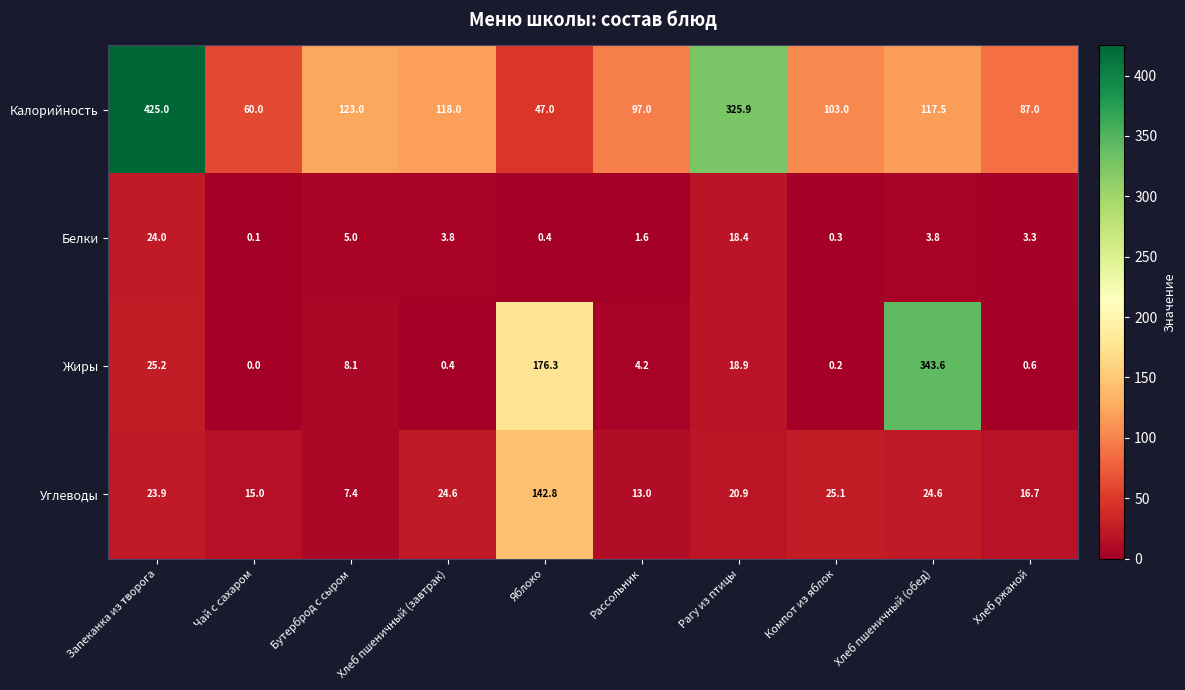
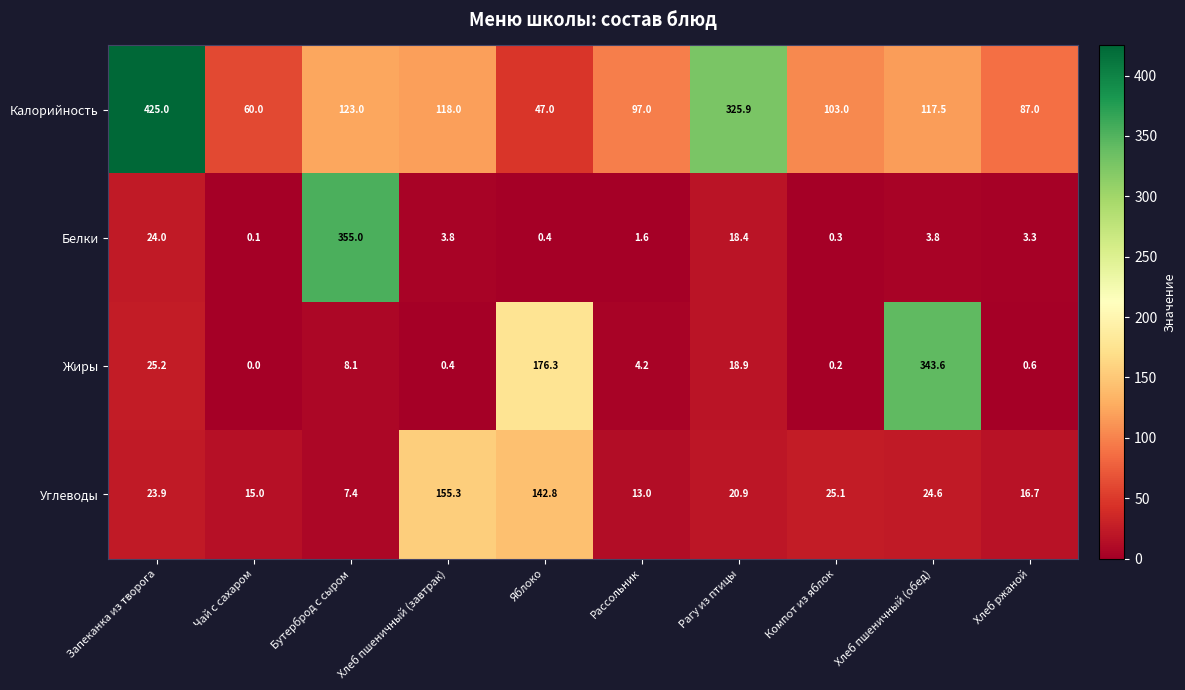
Белки, Бутерброд с сыром: 5.0 -> 355.0
Углеводы, Хлеб пшеничный (завтрак): 24.6 -> 155.3
